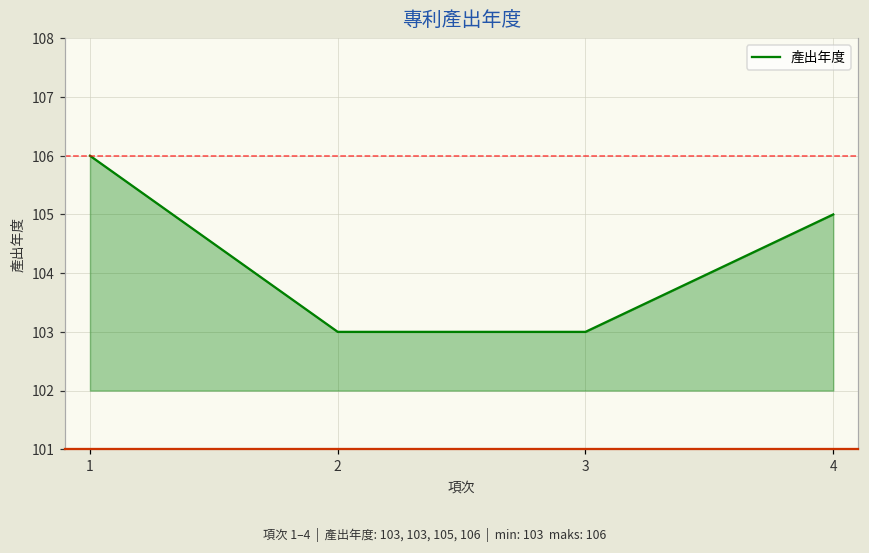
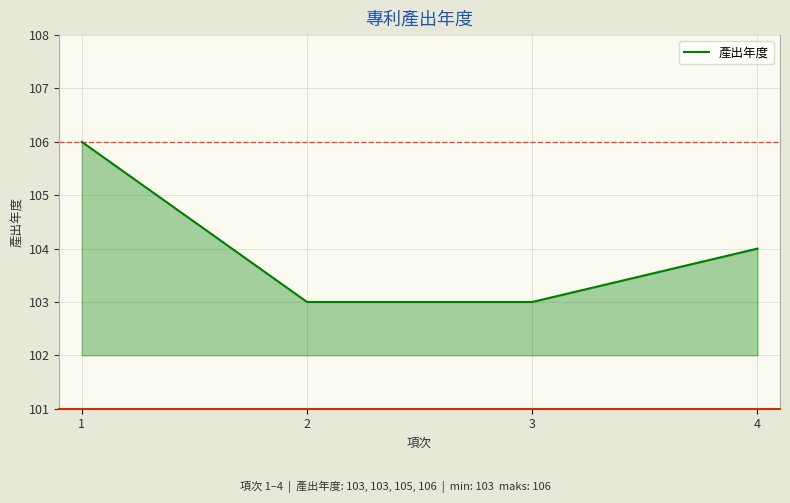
4: 105 -> 104
